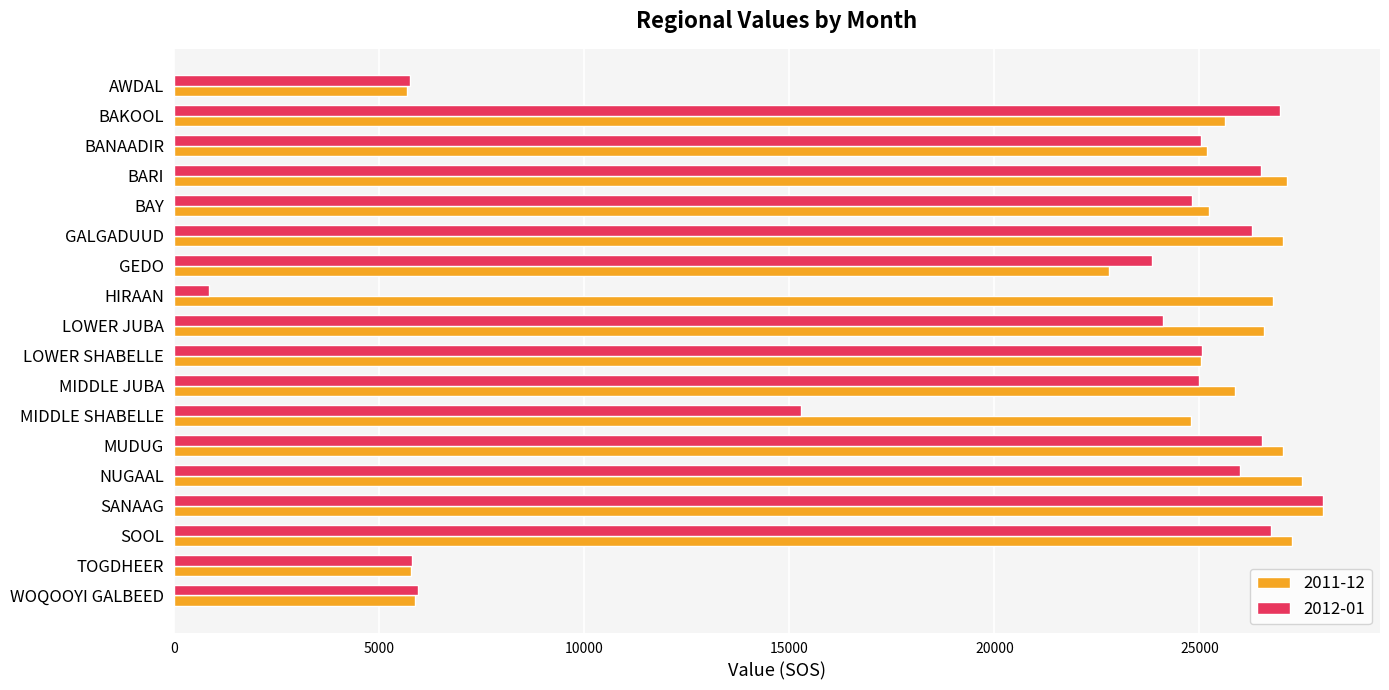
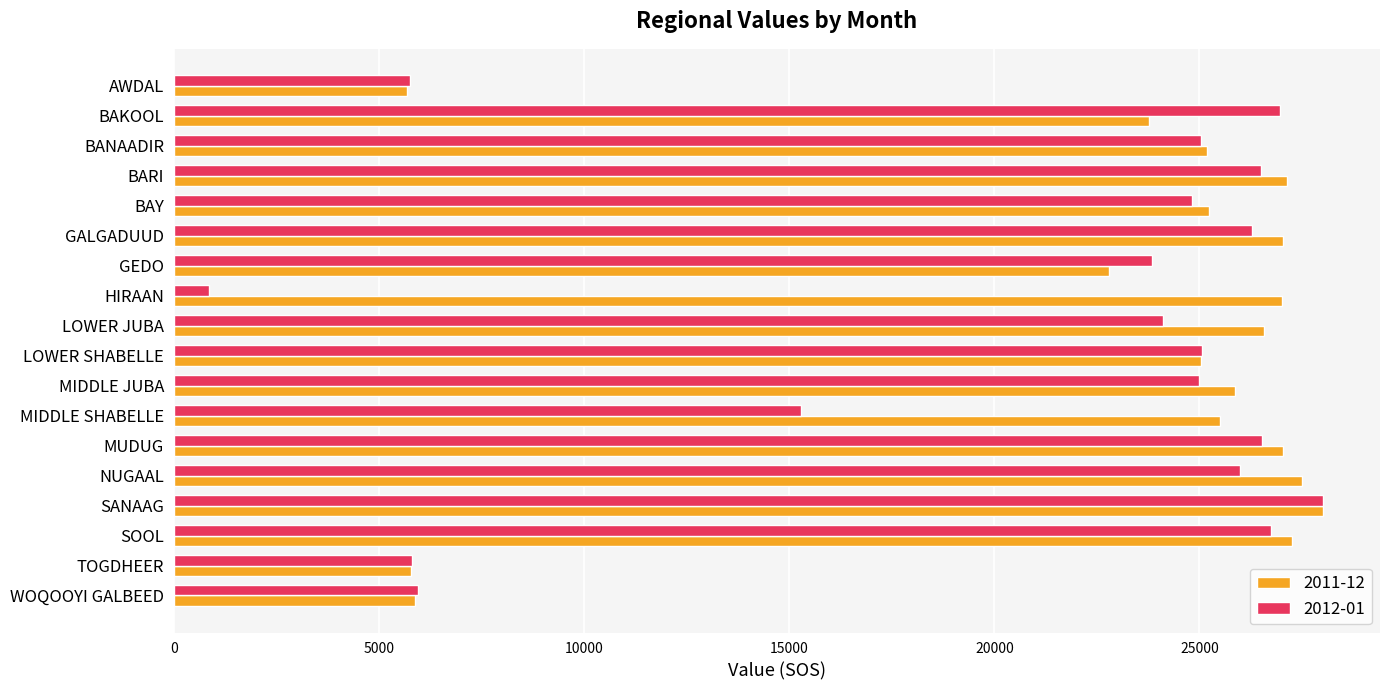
2011-12, BAKOOL: 25600 -> 23800
2011-12, HIRAAN: 26800 -> 27000
2011-12, MIDDLE SHABELLE: 24800 -> 25500
